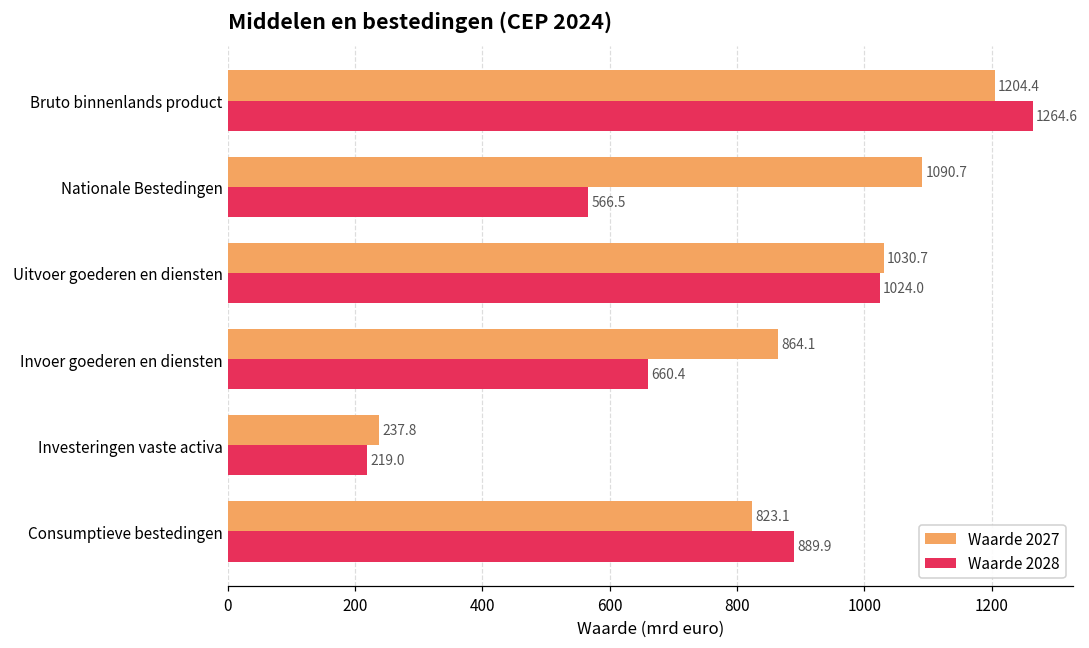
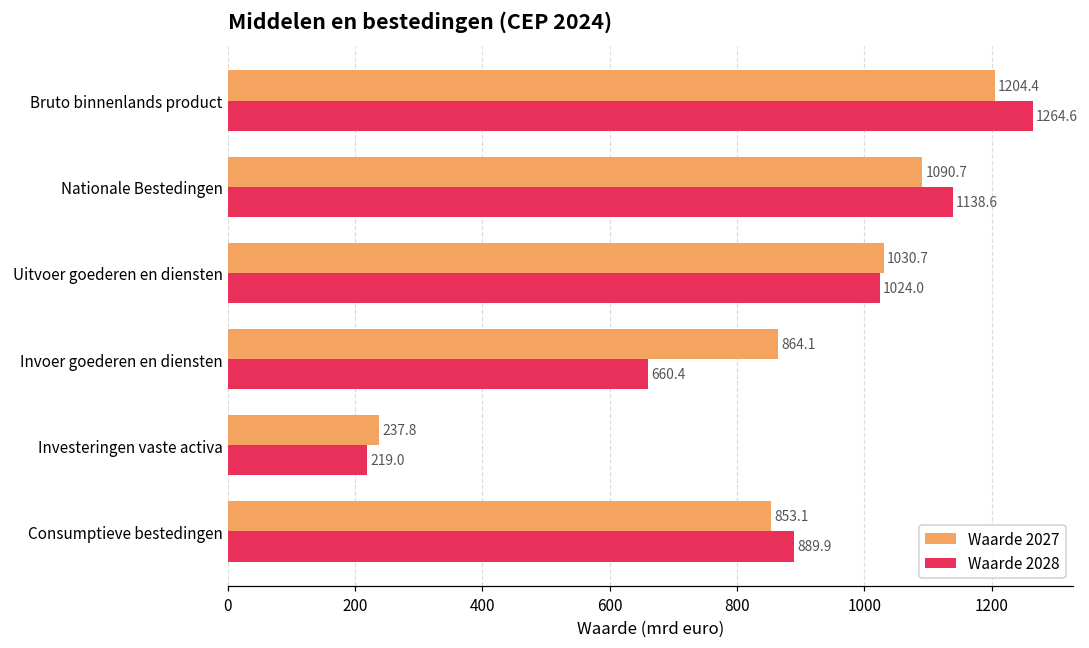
Waarde 2028, Nationale Bestedingen: 566.5 -> 1138.6
Waarde 2027, Consumptieve bestedingen: 823.1 -> 853.1
